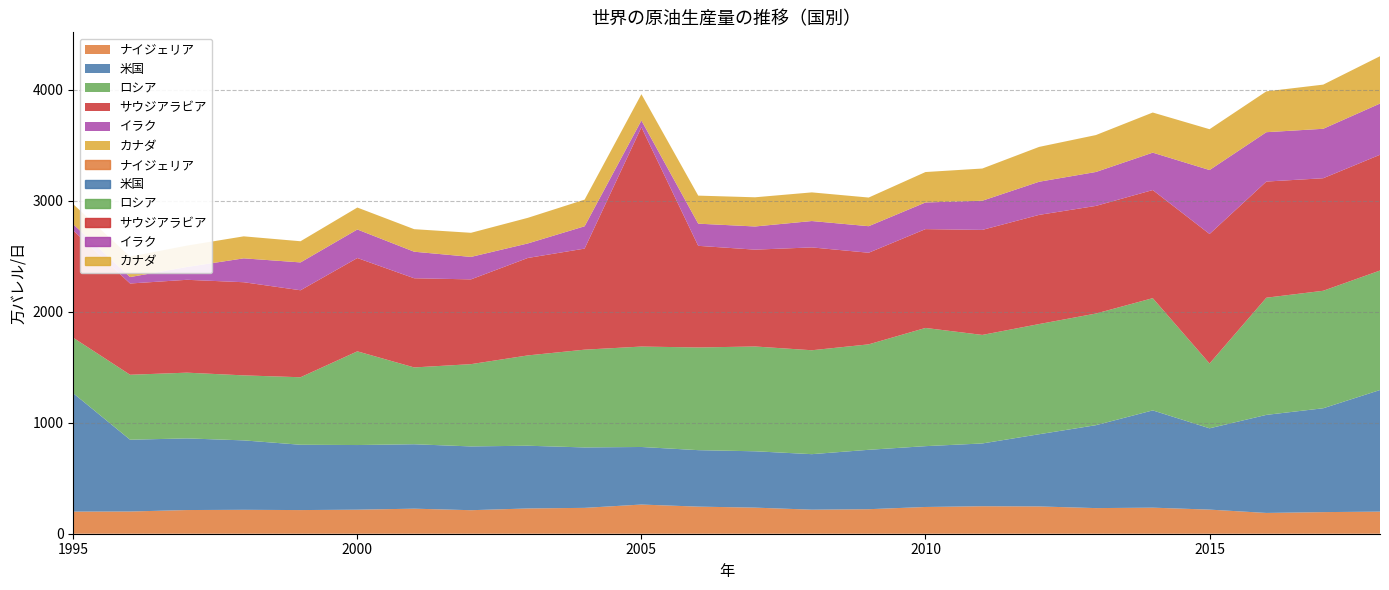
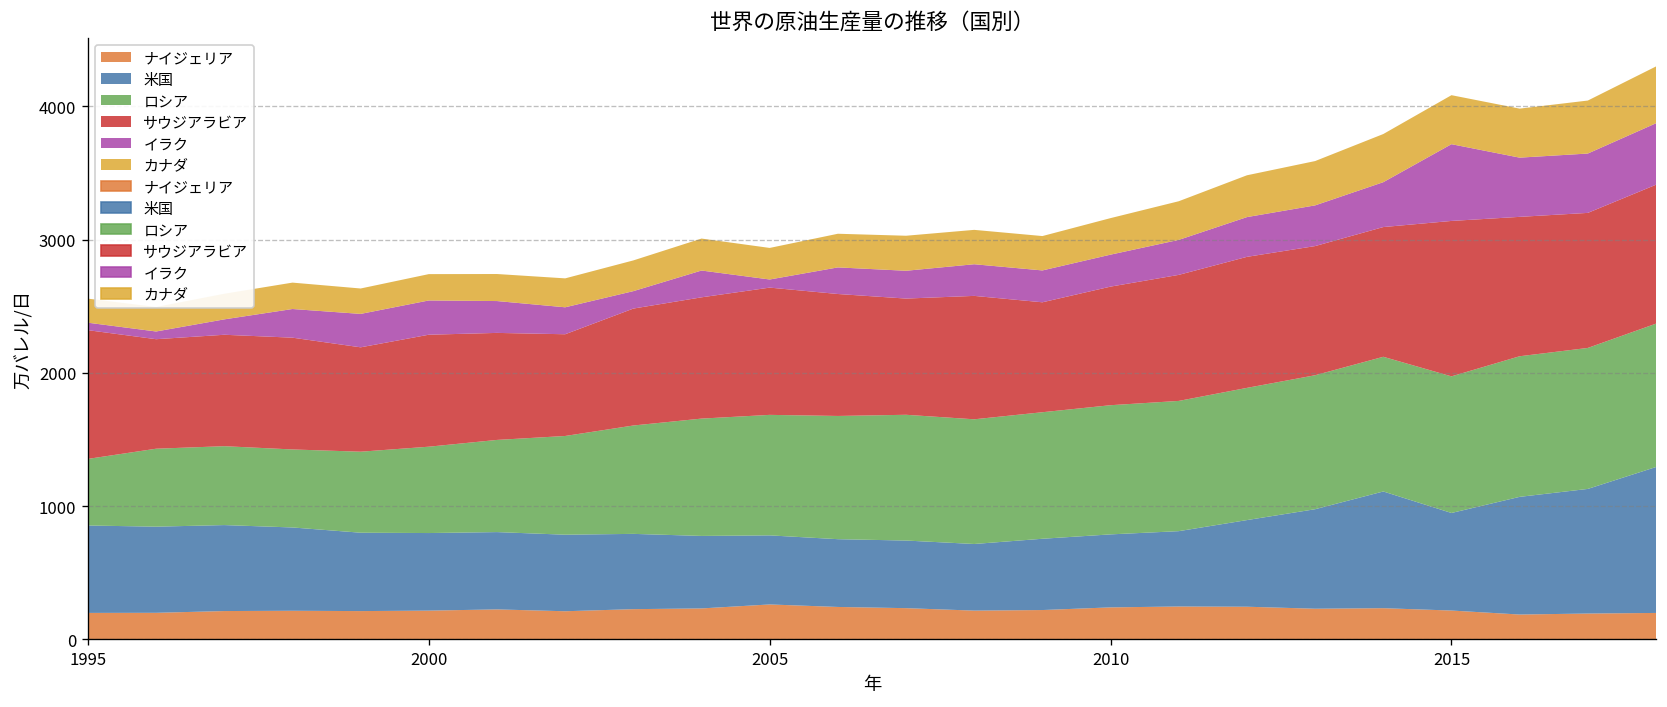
米国, 1995: 1070 -> 660
ロシア, 2000: 840 -> 650
サウジアラビア, 2005: 1970 -> 960
ロシア, 2010: 1060 -> 970
ロシア, 2015: 580 -> 1030
